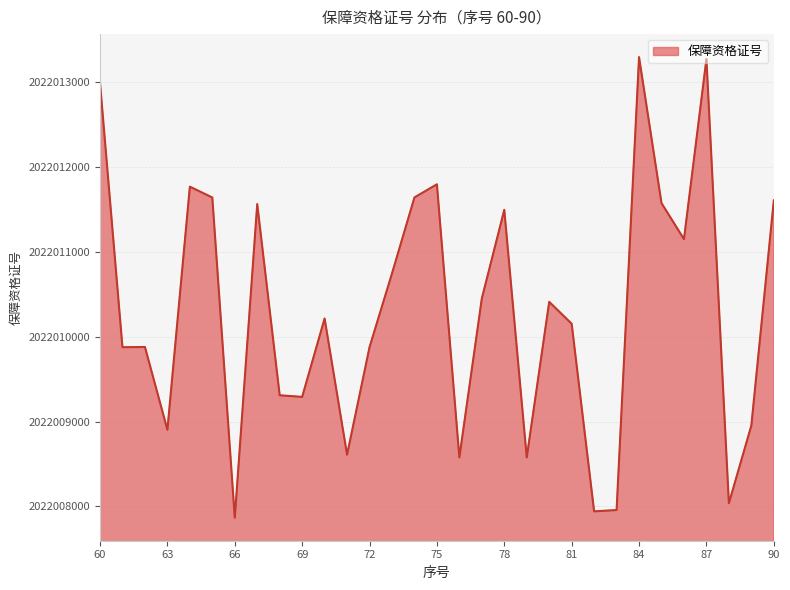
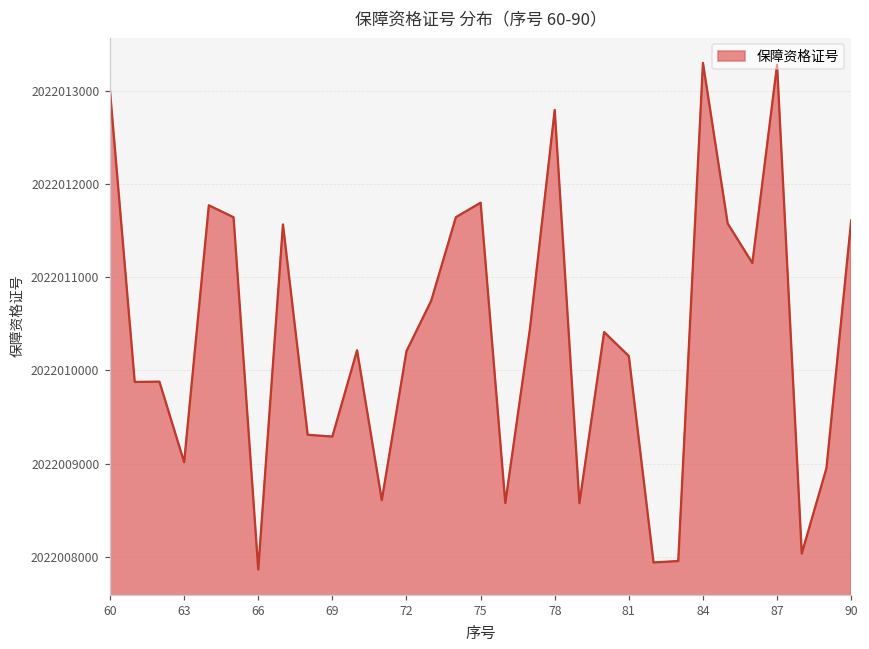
63: 2022008900 -> 2022009000
72: 2022009900 -> 2022010200
78: 2022011500 -> 2022012800
